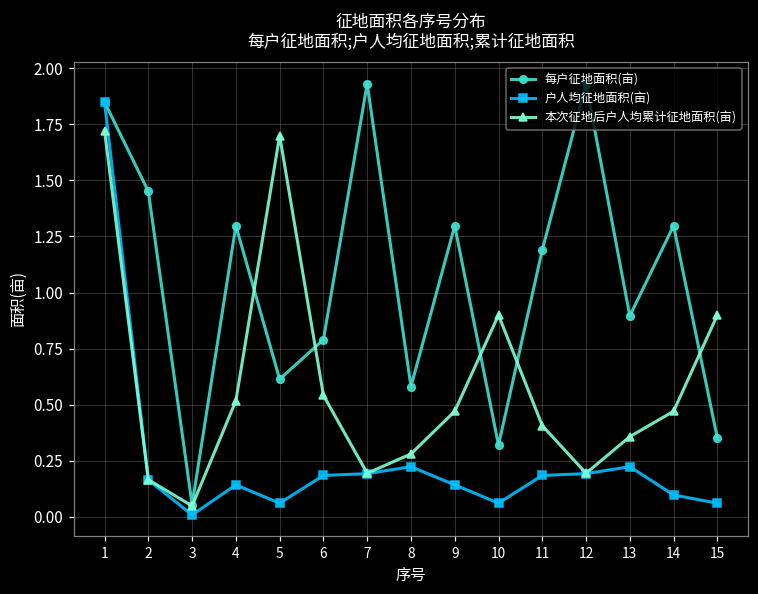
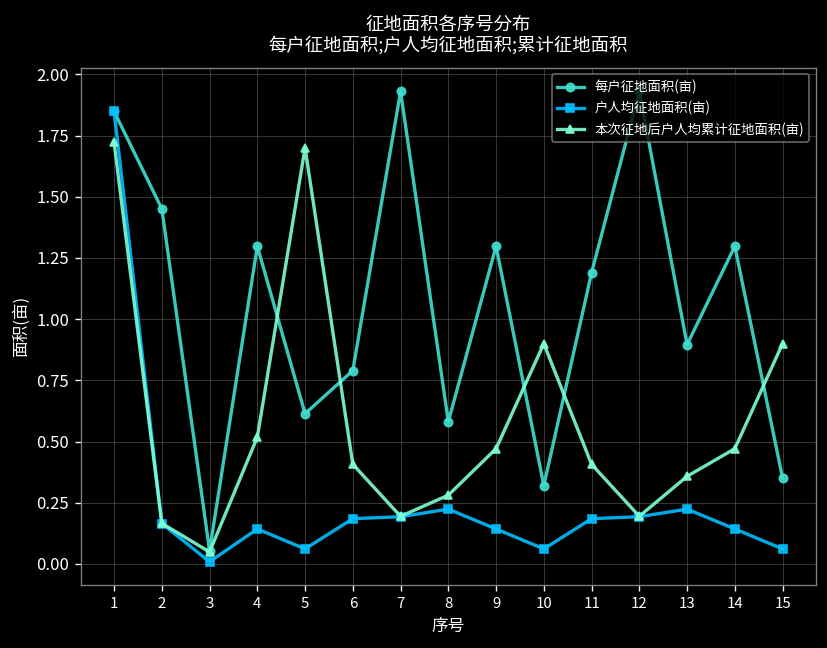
本次征地后户人均累计征地面积(亩), 6: 0.54 -> 0.41
户人均征地面积(亩), 14: 0.10 -> 0.14
